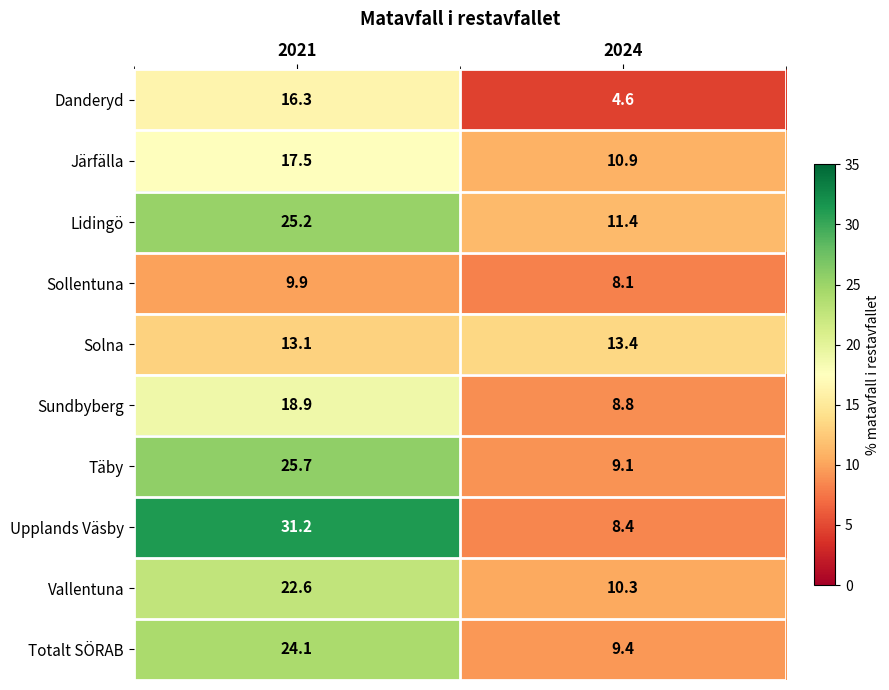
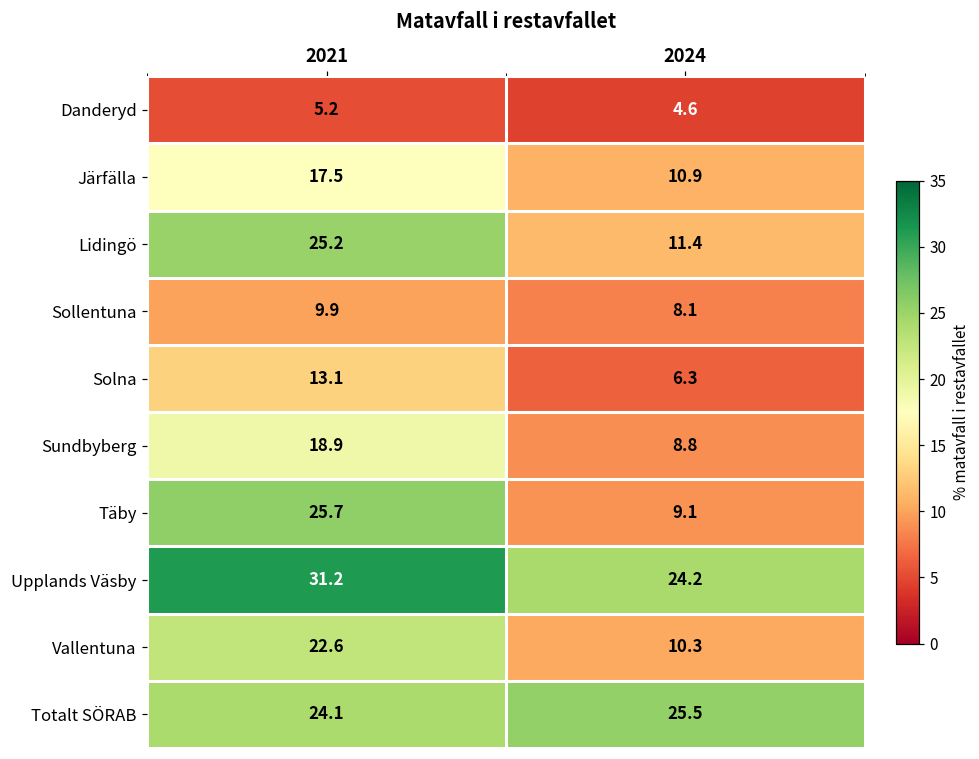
Danderyd, 2021: 16.3 -> 5.2
Solna, 2024: 13.4 -> 6.3
Upplands Väsby, 2024: 8.4 -> 24.2
Totalt SÖRAB, 2024: 9.4 -> 25.5
